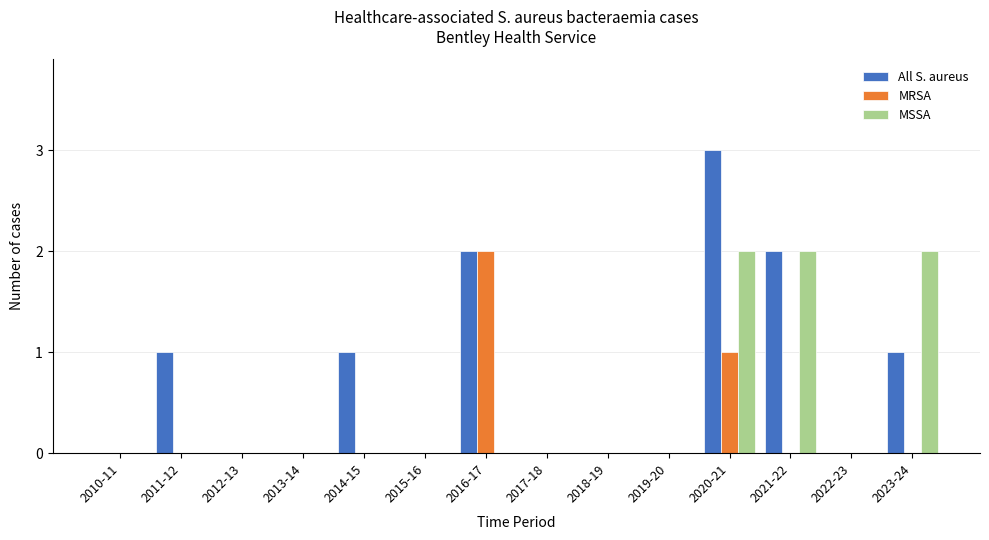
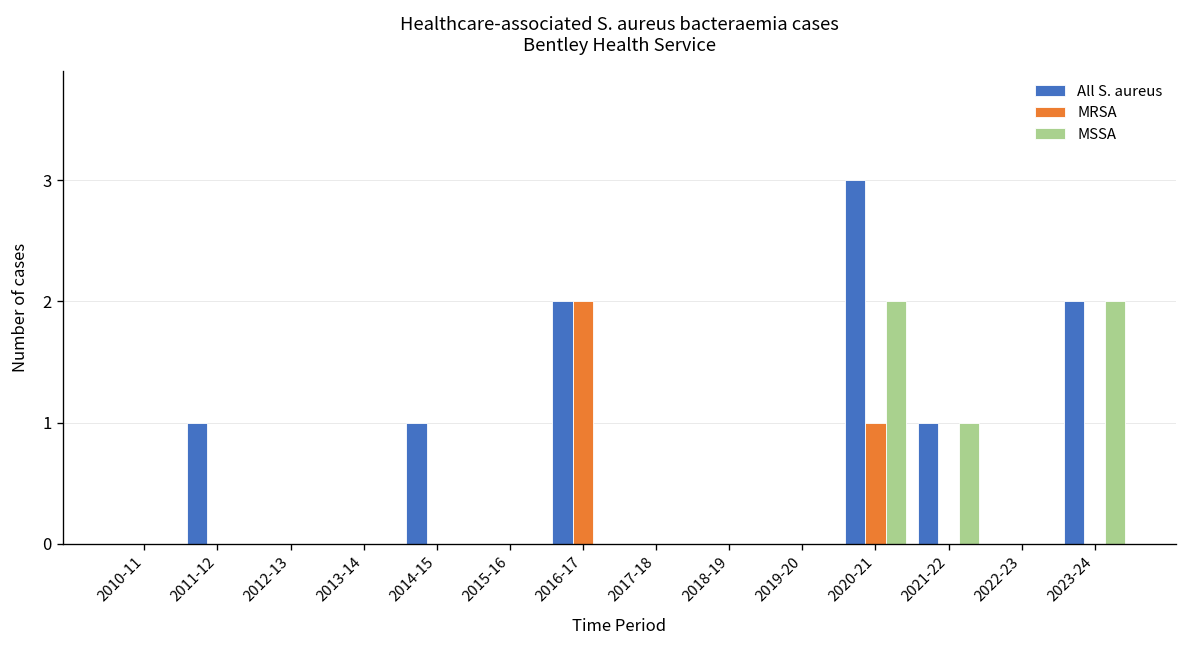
All S. aureus, 2021-22: 2 -> 1
MSSA, 2021-22: 2 -> 1
All S. aureus, 2023-24: 1 -> 2
